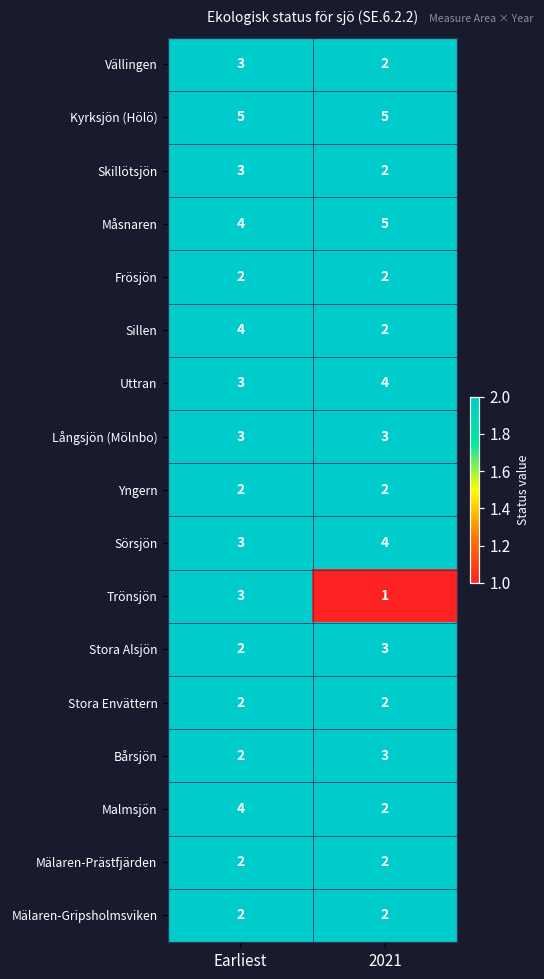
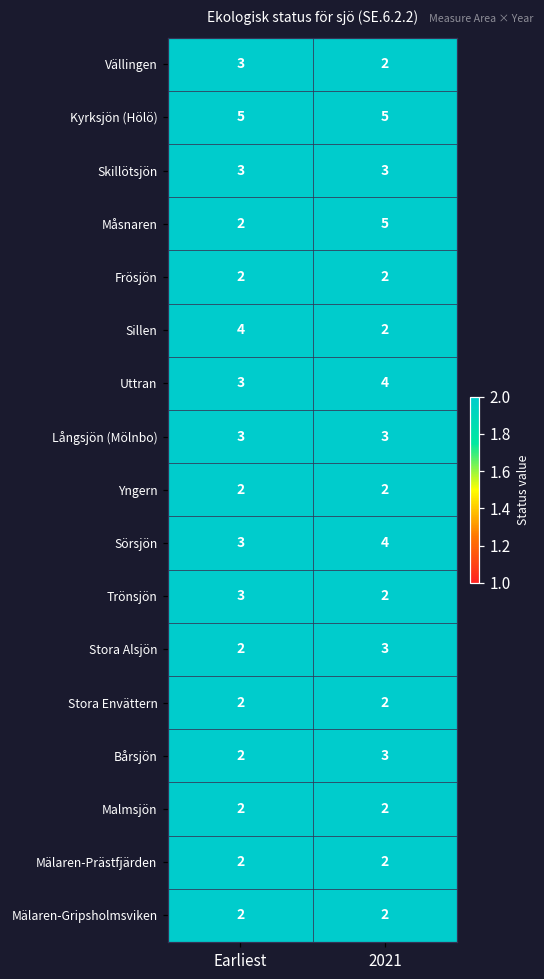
Skillötsjön, 2021: 2 -> 3
Måsnaren, Earliest: 4 -> 2
Trönsjön, 2021: 1 -> 2
Malmsjön, Earliest: 4 -> 2
